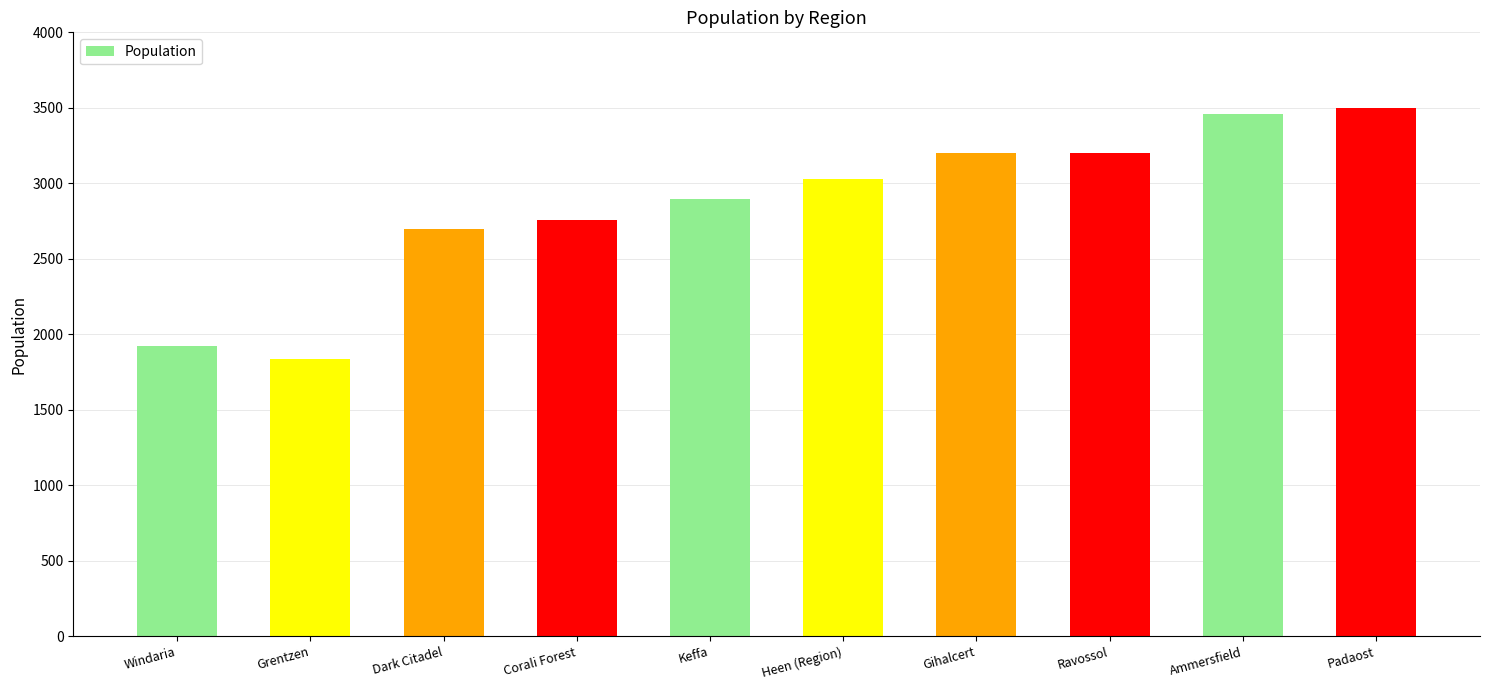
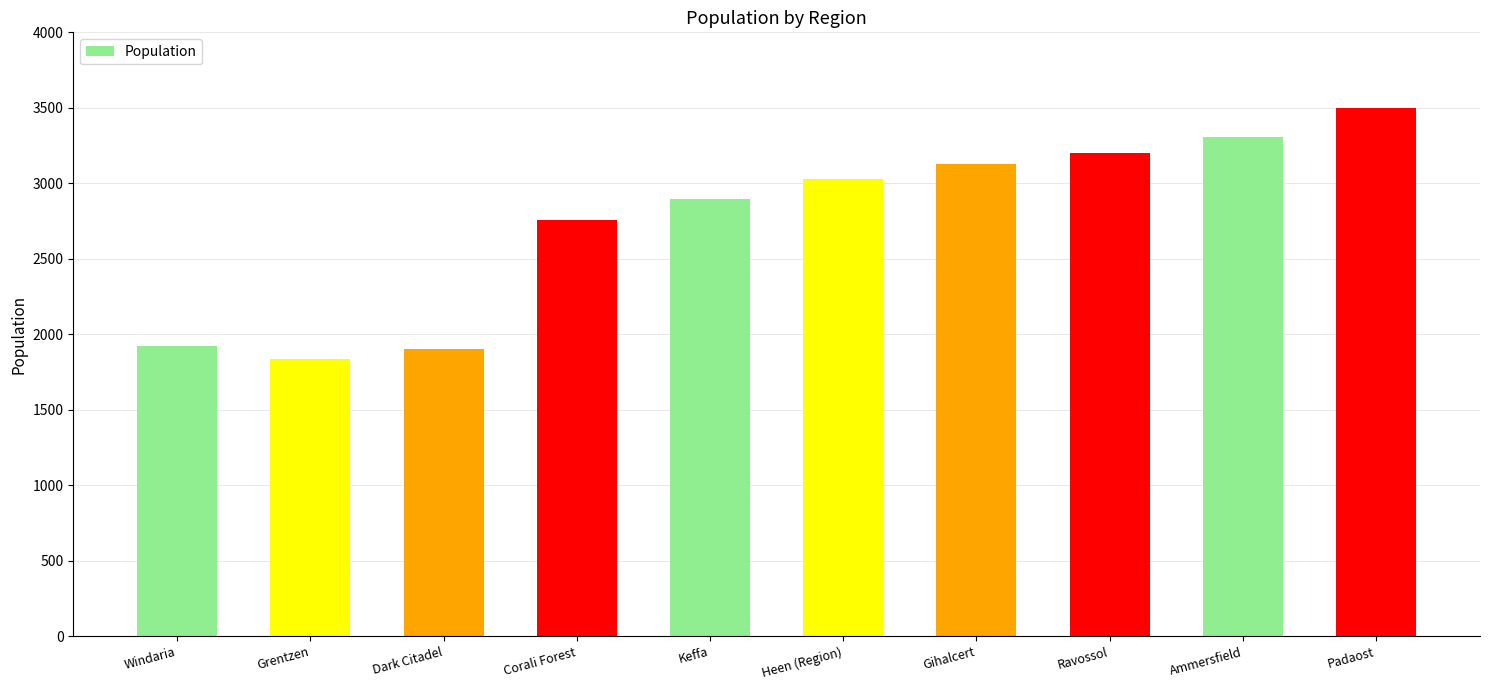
Dark Citadel: 2700 -> 1910
Gihalcert: 3200 -> 3130
Ammersfield: 3460 -> 3310
